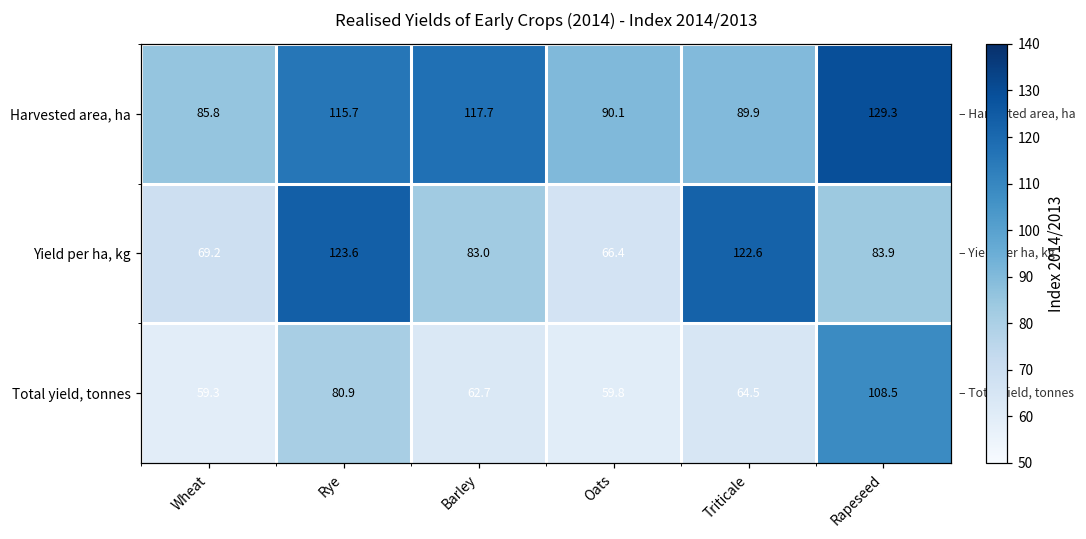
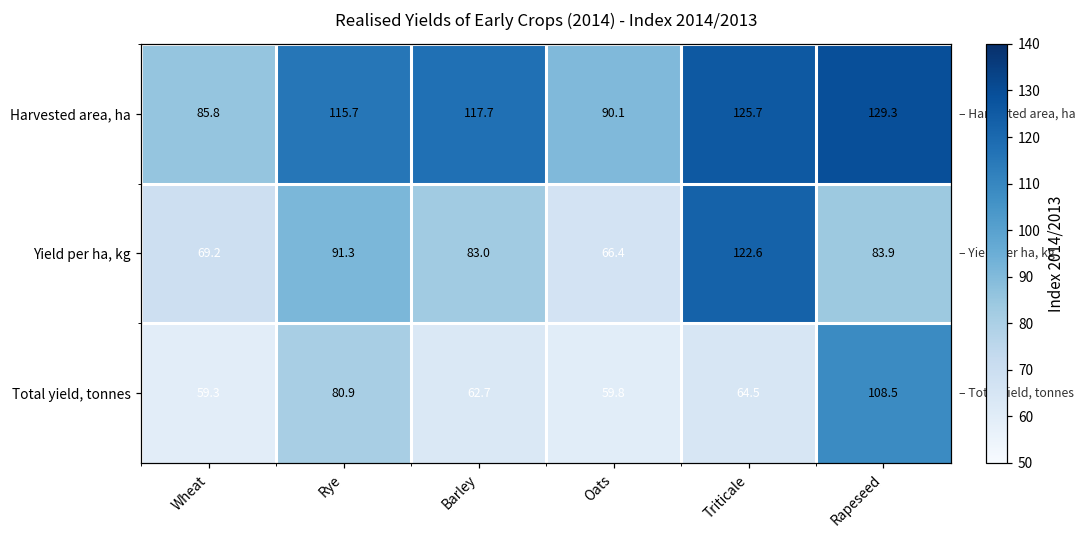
Harvested area, ha, Triticale: 89.9 -> 125.7
Yield per ha, kg, Rye: 123.6 -> 91.3
